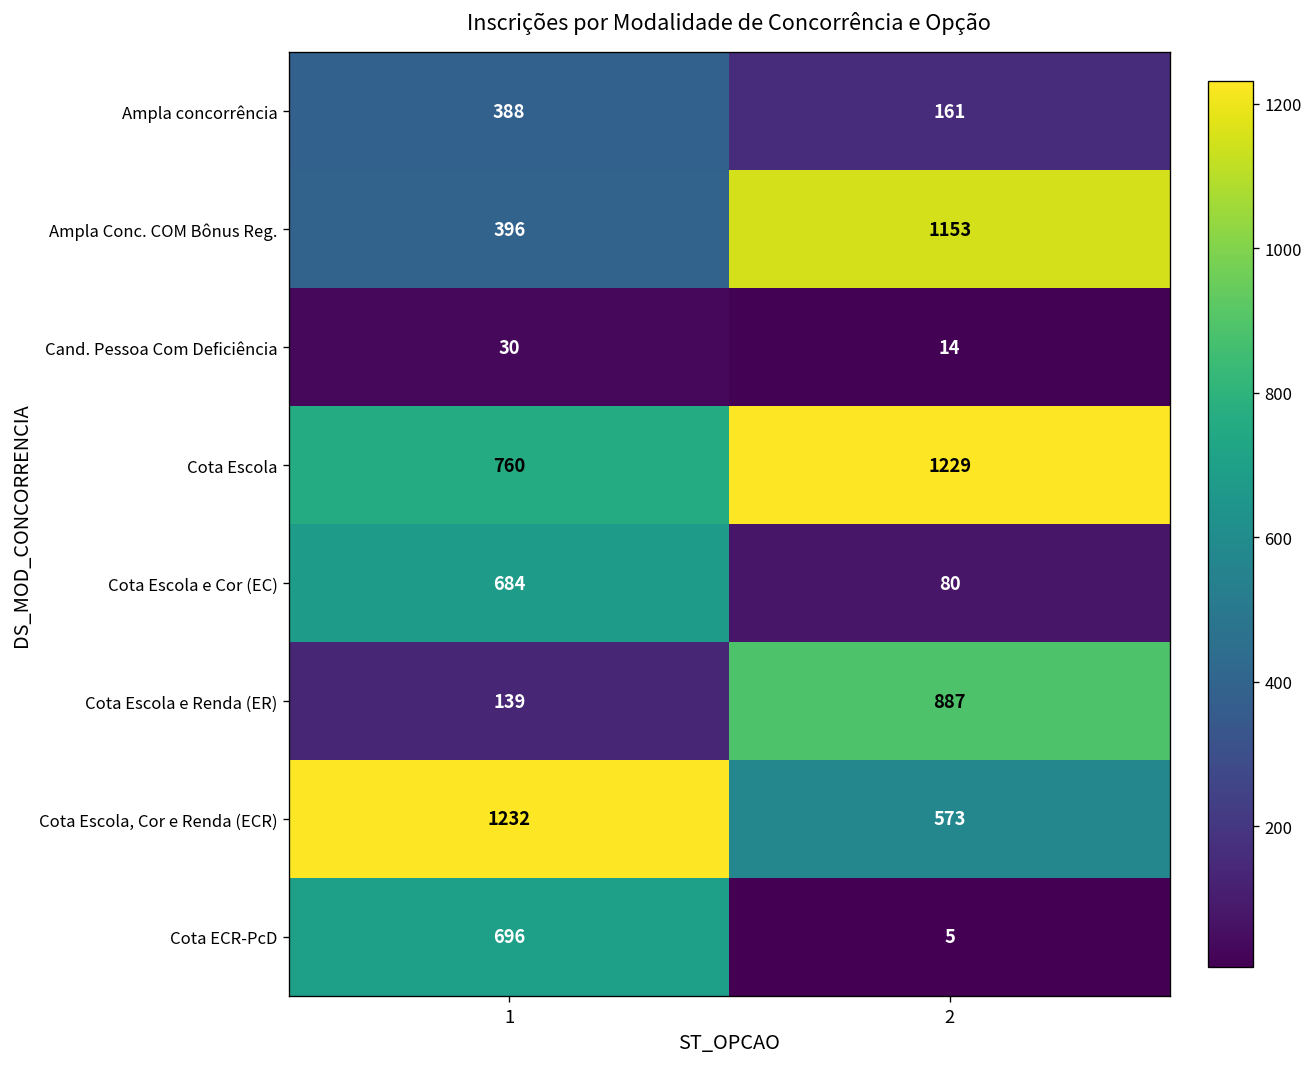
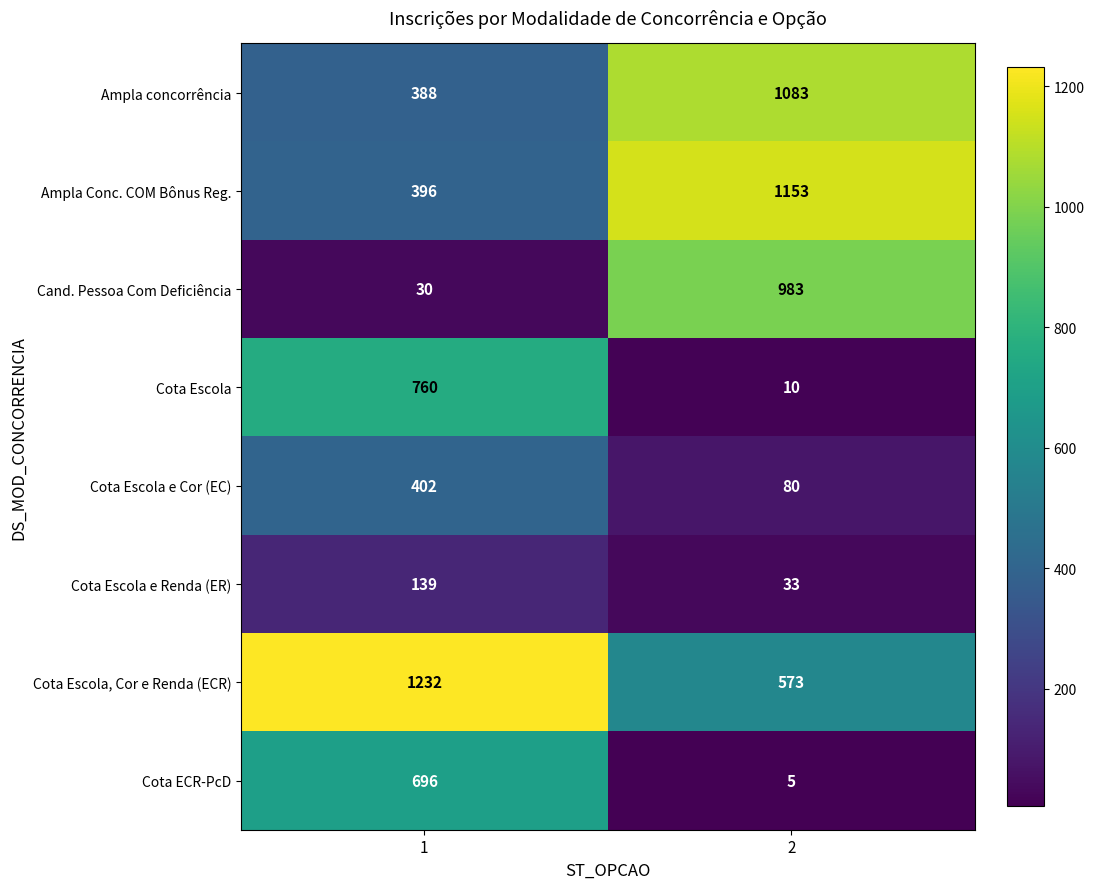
Ampla concorrência, 2: 161 -> 1083
Cand. Pessoa Com Deficiência, 2: 14 -> 983
Cota Escola, 2: 1229 -> 10
Cota Escola e Cor (EC), 1: 684 -> 402
Cota Escola e Renda (ER), 2: 887 -> 33
